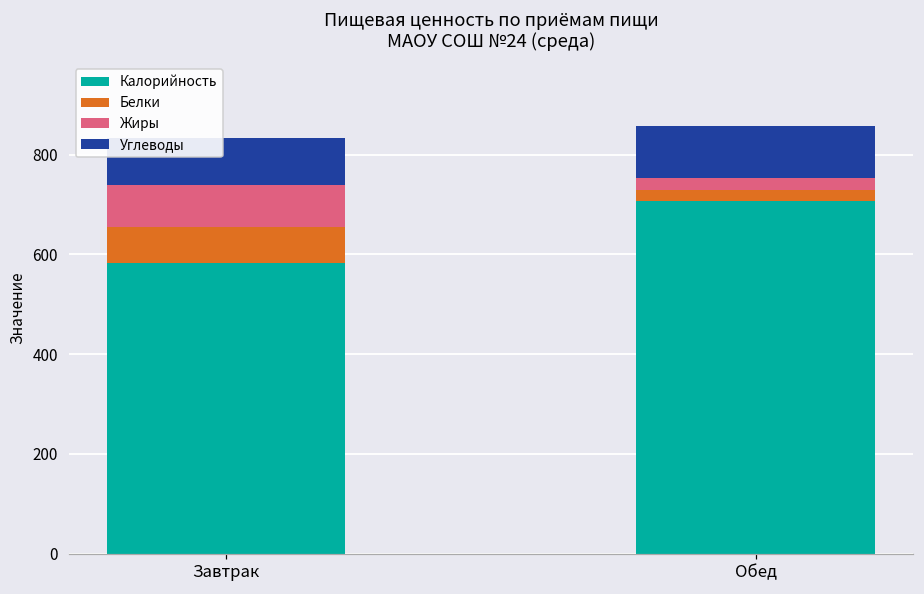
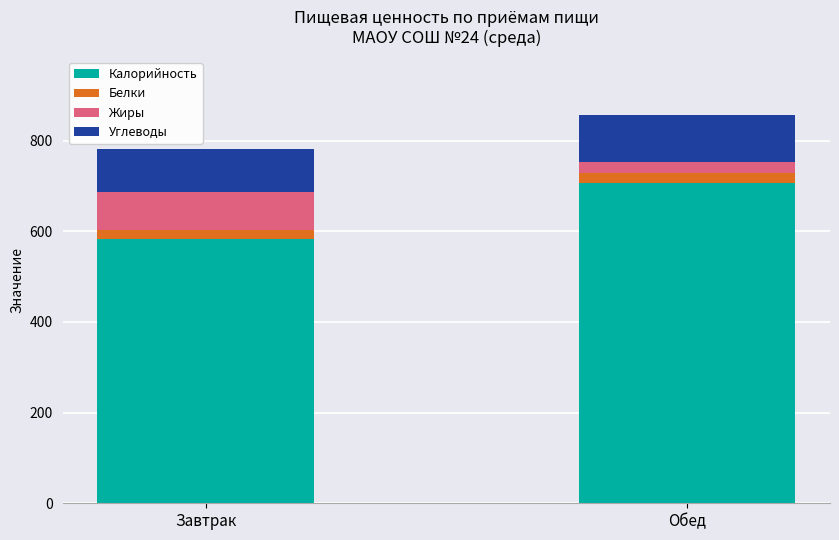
Белки, Завтрак: 70 -> 20
